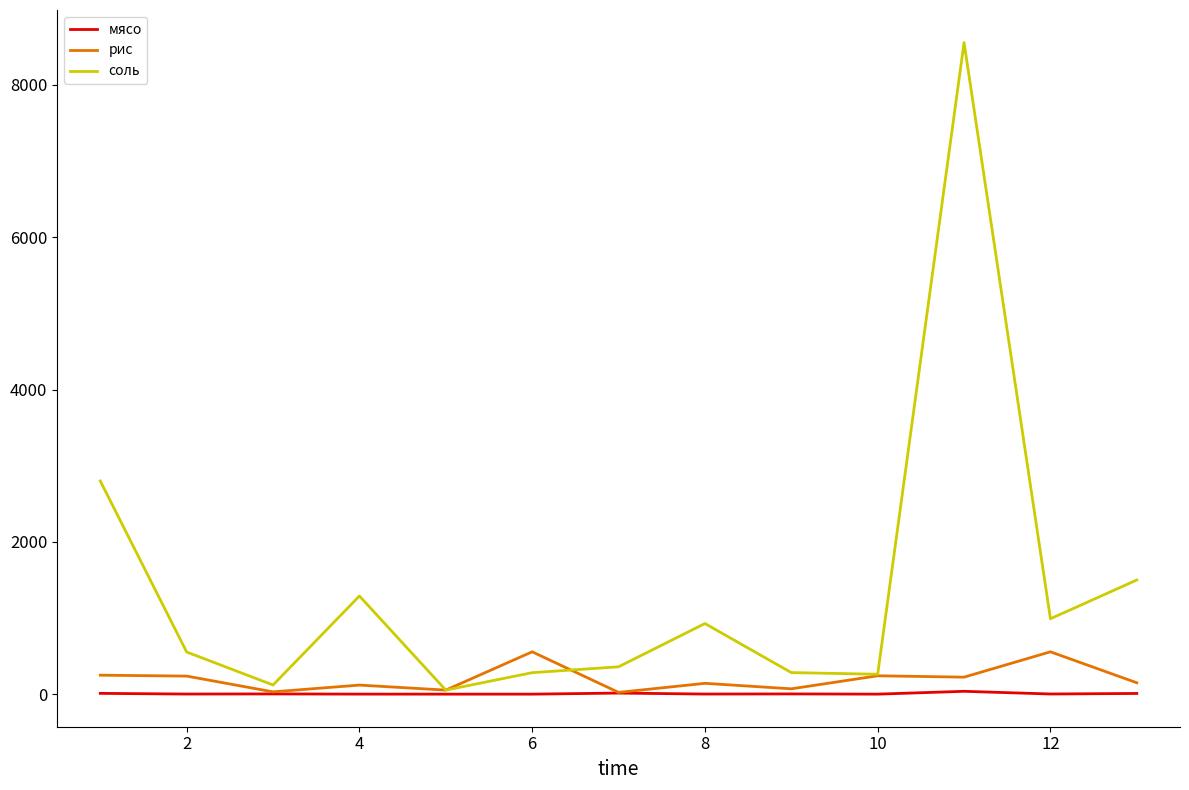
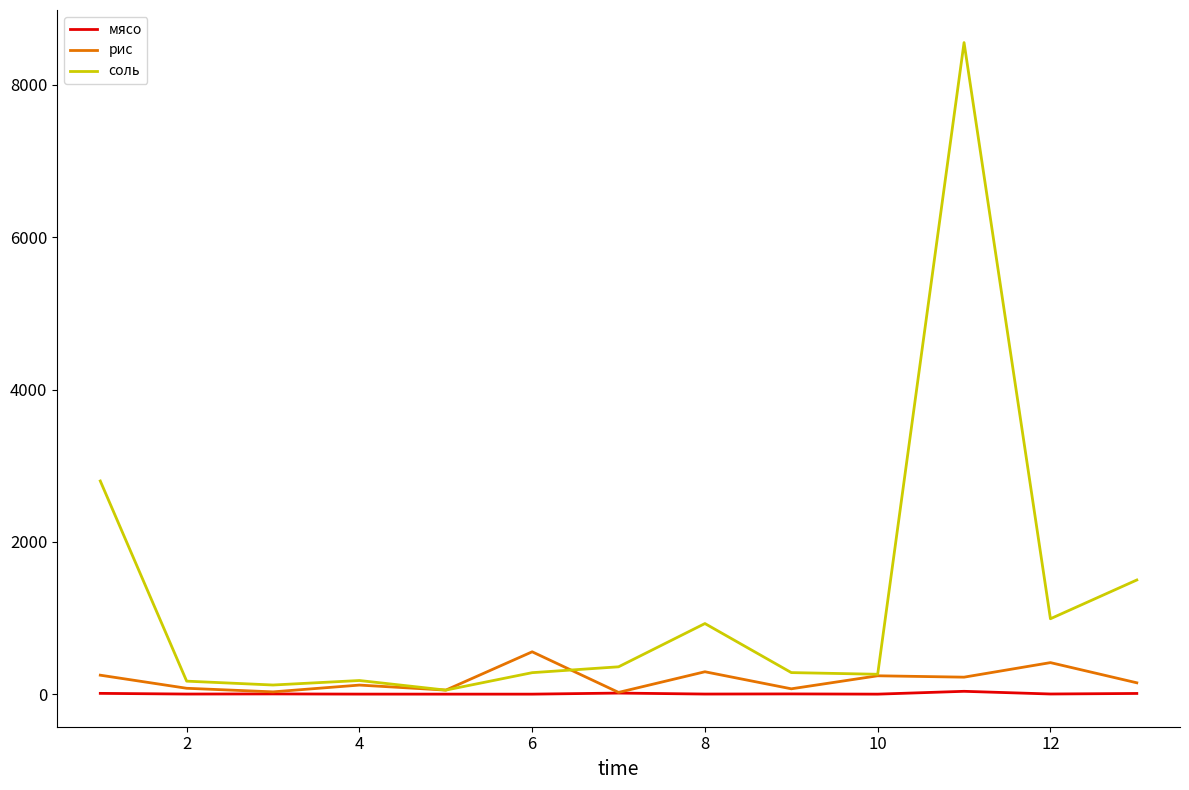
рис, 2: 200 -> 100
соль, 2: 600 -> 200
соль, 4: 1300 -> 200
рис, 8: 100 -> 300
рис, 12: 600 -> 400
